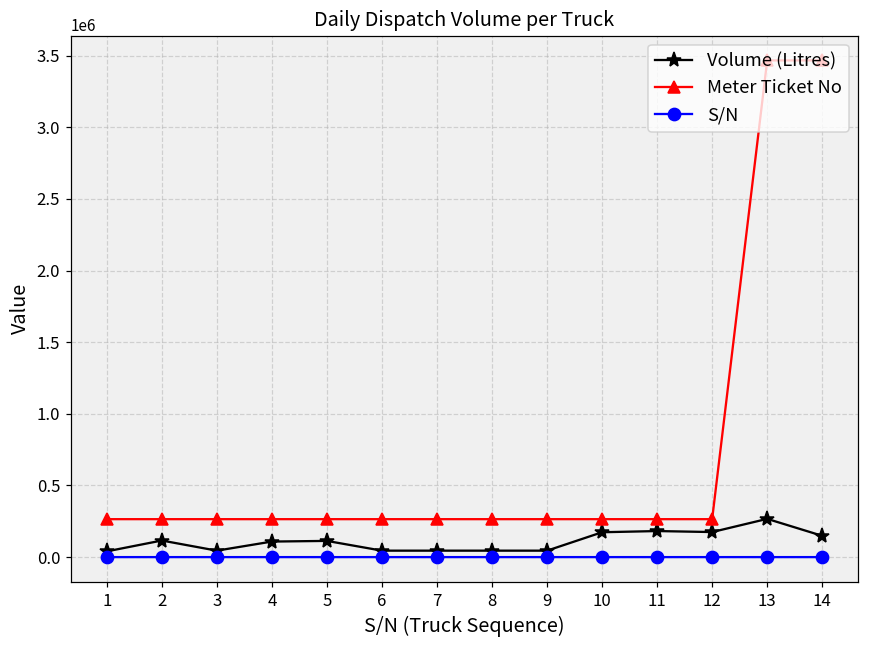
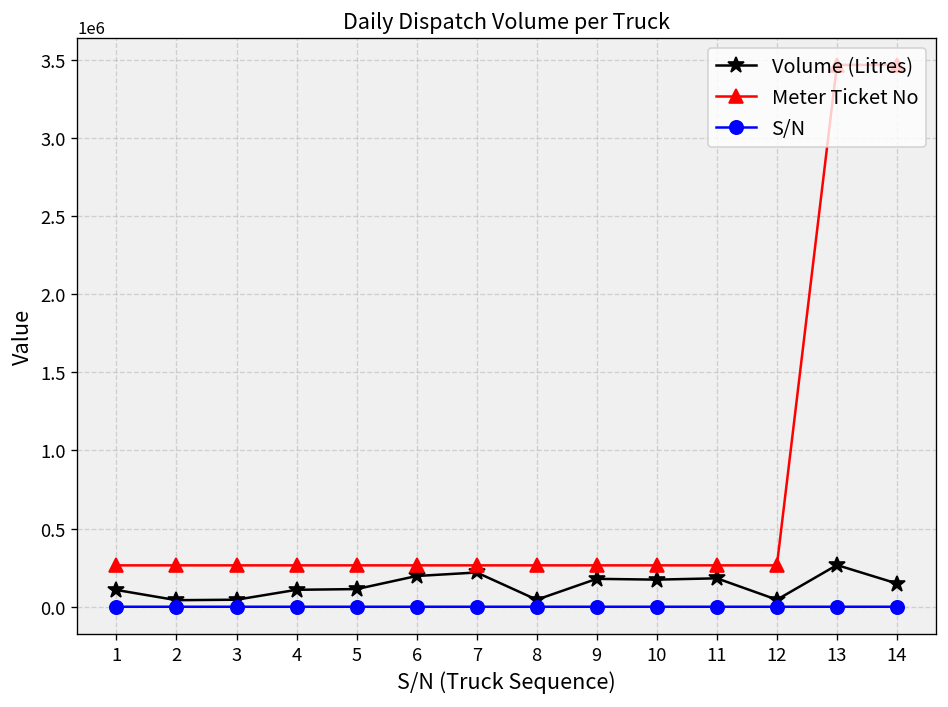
Volume (Litres), 1: 40000 -> 110000
Volume (Litres), 2: 120000 -> 40000
Volume (Litres), 6: 50000 -> 200000
Volume (Litres), 7: 50000 -> 220000
Volume (Litres), 9: 50000 -> 180000
Volume (Litres), 12: 170000 -> 50000
